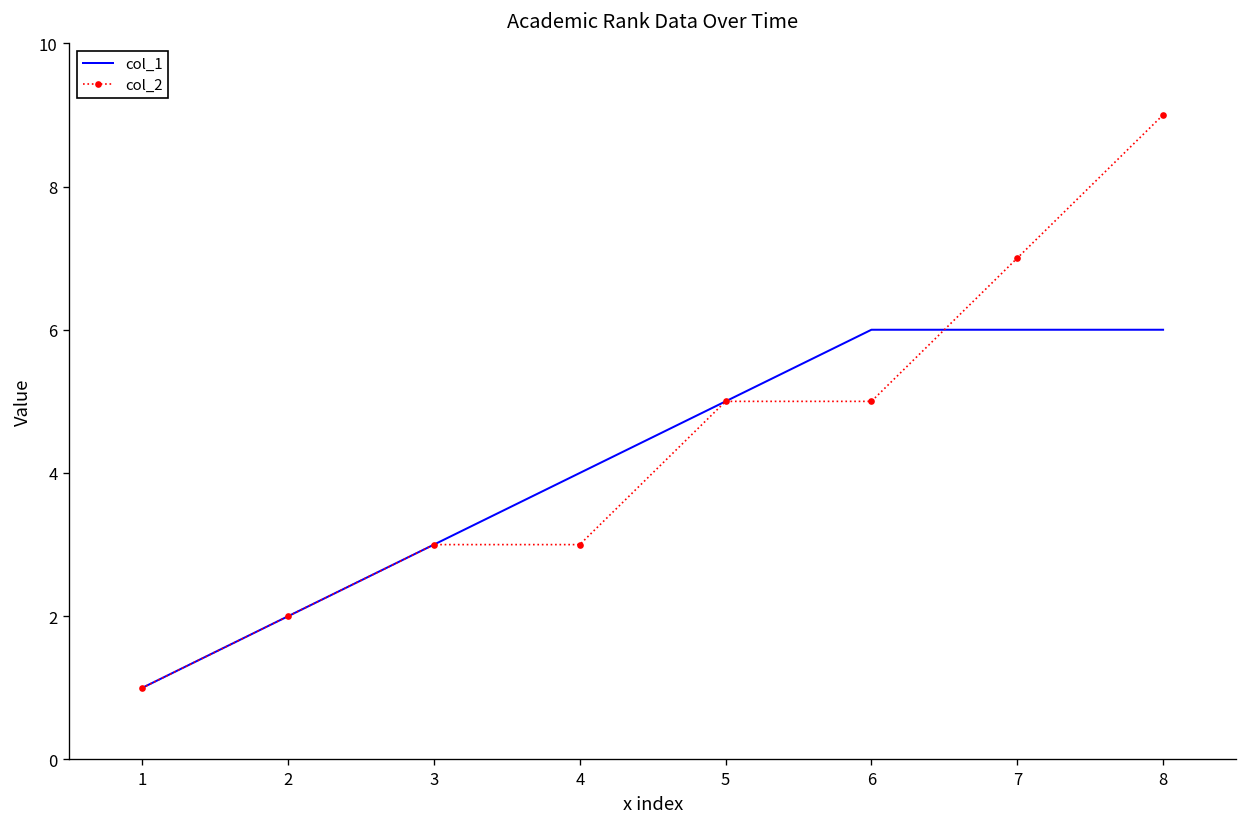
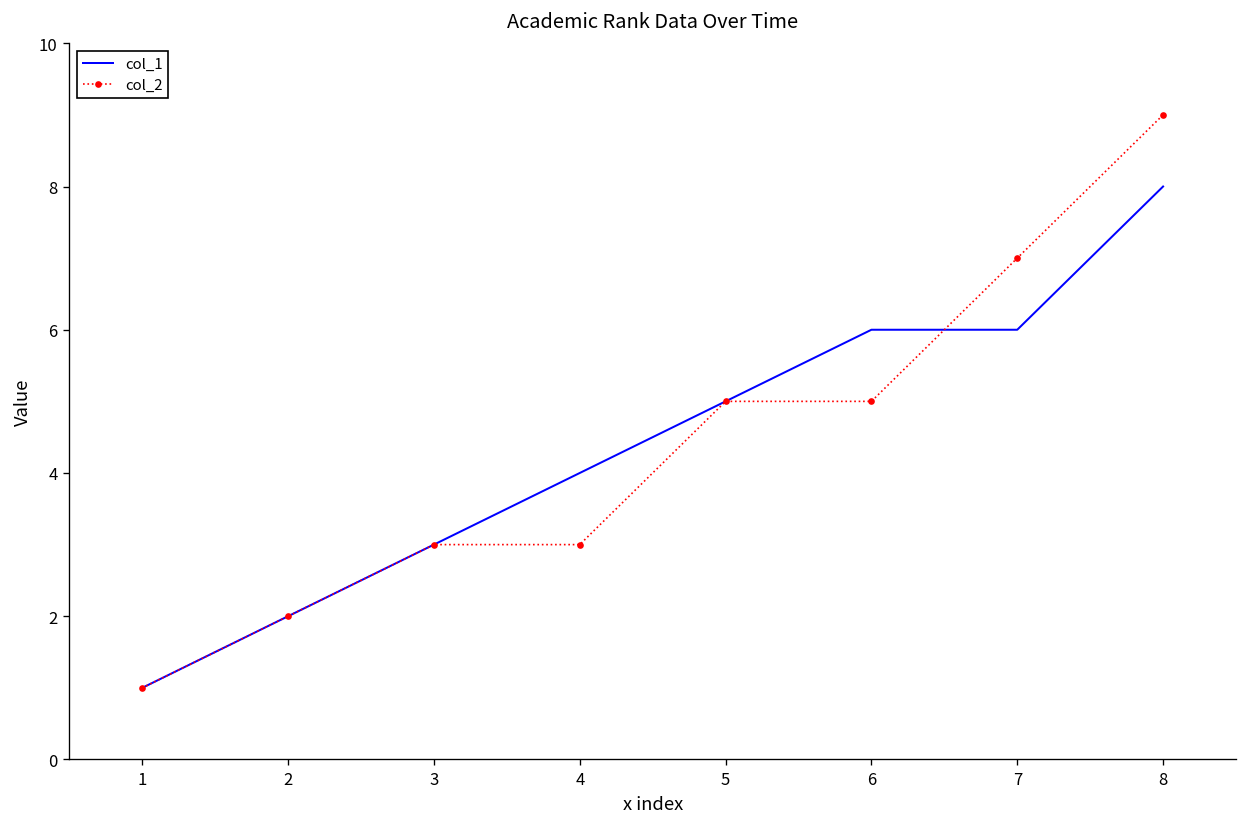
col_1, 8: 6 -> 8
